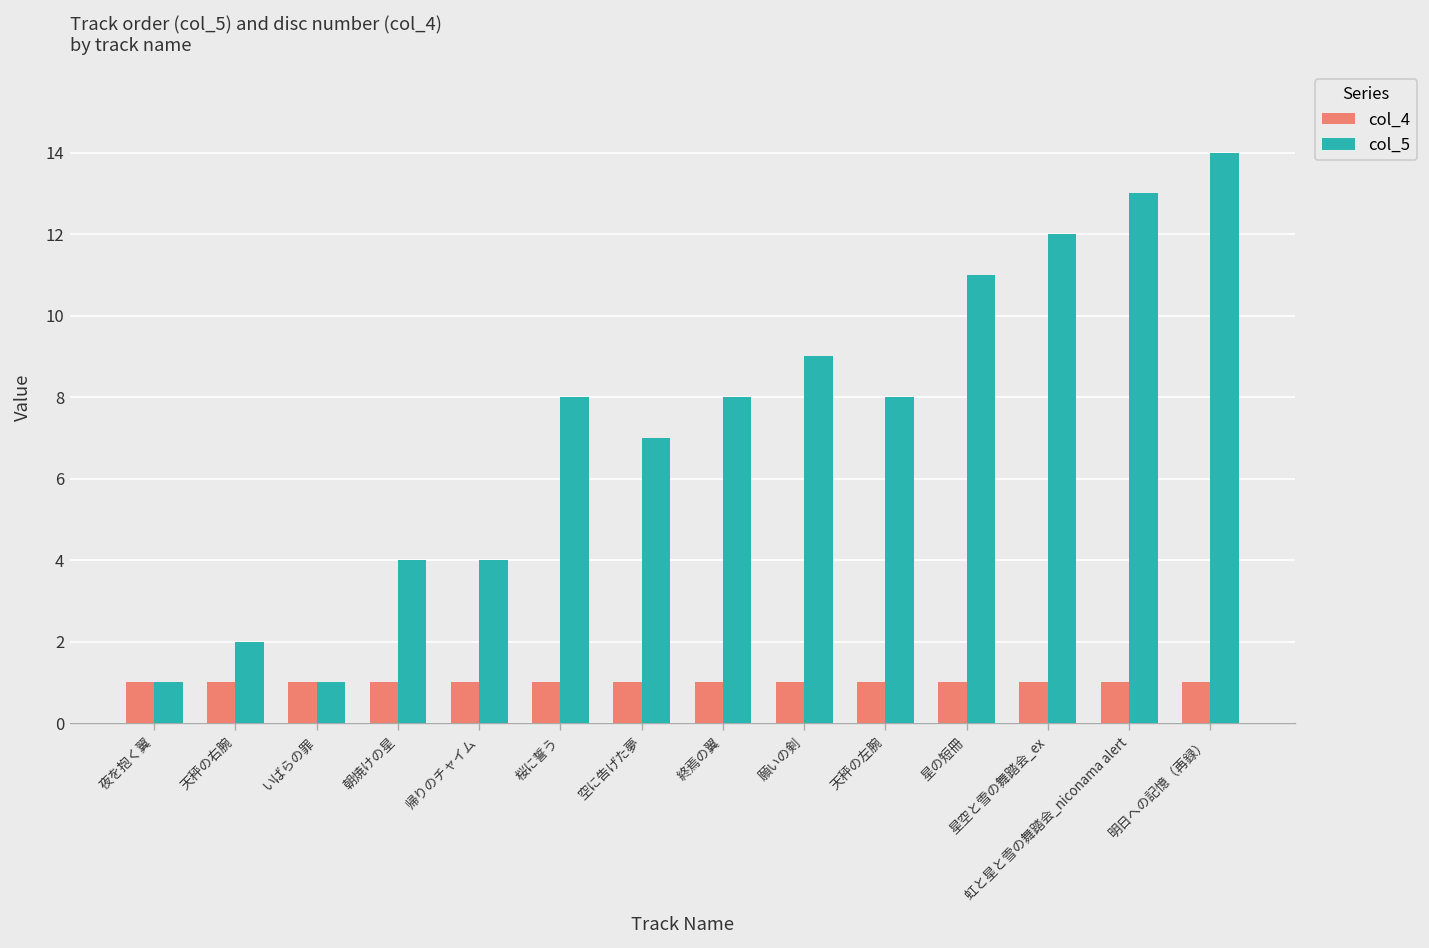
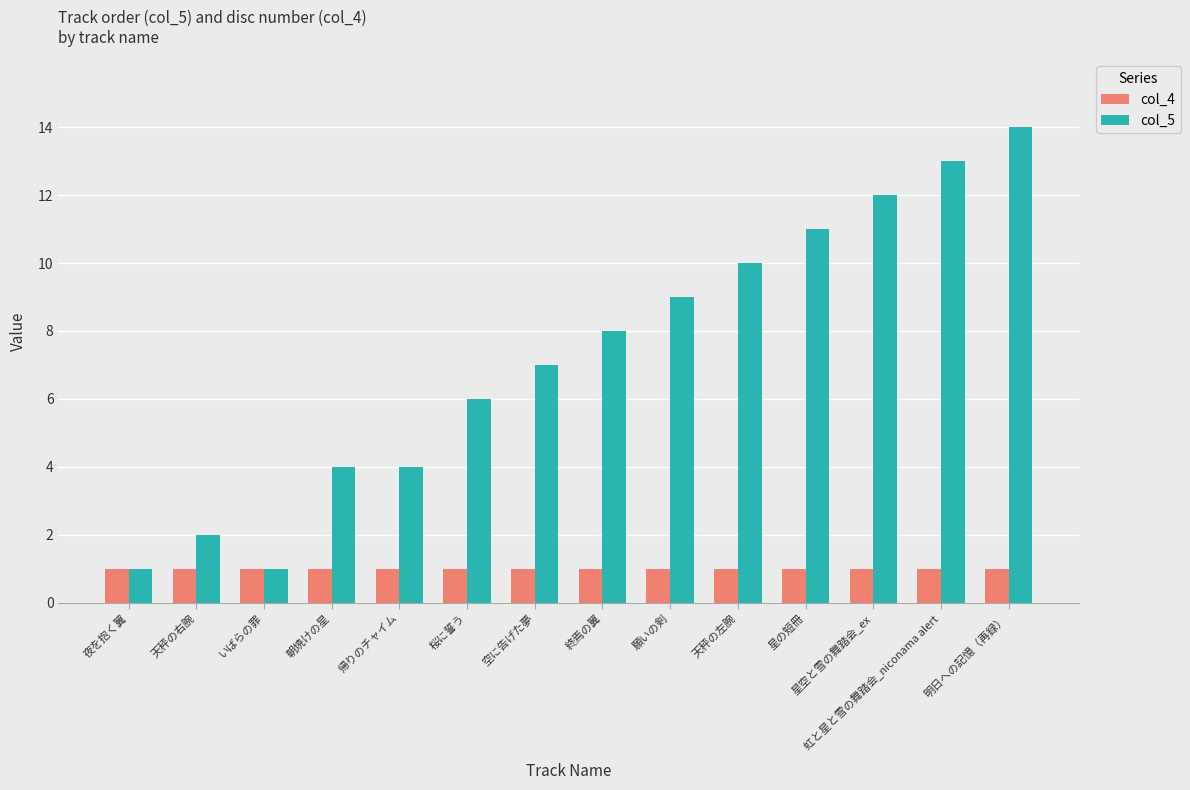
col_5, 桜に誓う: 8 -> 6
col_5, 天秤の左腕: 8 -> 10
